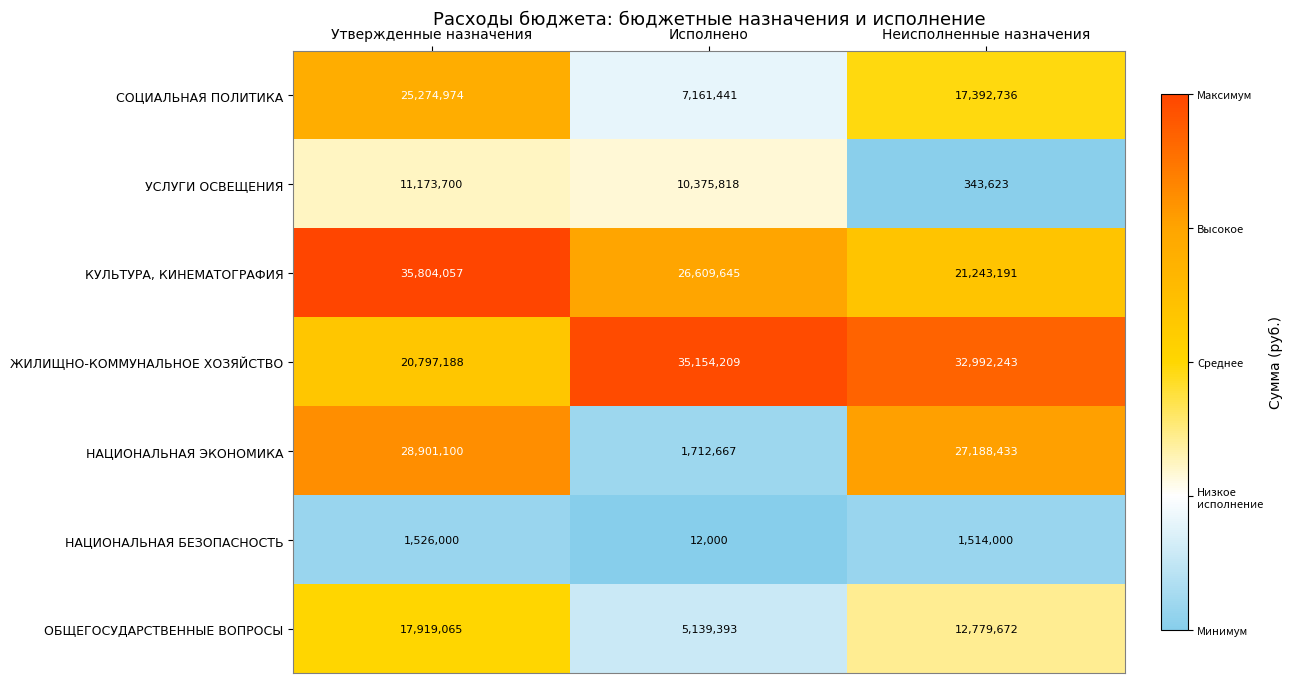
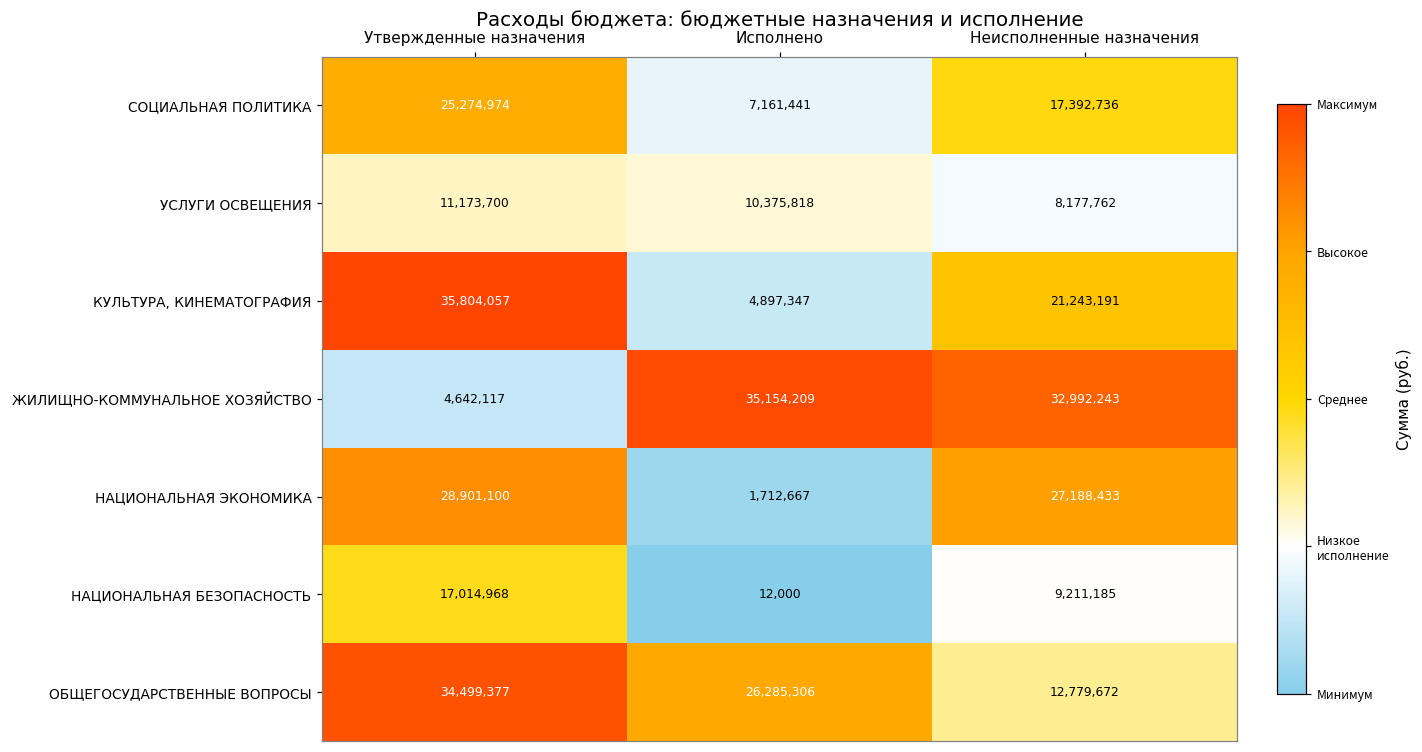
УСЛУГИ ОСВЕЩЕНИЯ, Неисполненные назначения: 343,623 -> 8,177,762
КУЛЬТУРА, КИНЕМАТОГРАФИЯ, Исполнено: 26,609,645 -> 4,897,347
ЖИЛИЩНО-КОММУНАЛЬНОЕ ХОЗЯЙСТВО, Утвержденные назначения: 20,797,188 -> 4,642,117
НАЦИОНАЛЬНАЯ БЕЗОПАСНОСТЬ, Утвержденные назначения: 1,526,000 -> 17,014,968
НАЦИОНАЛЬНАЯ БЕЗОПАСНОСТЬ, Неисполненные назначения: 1,514,000 -> 9,211,185
ОБЩЕГОСУДАРСТВЕННЫЕ ВОПРОСЫ, Утвержденные назначения: 17,919,065 -> 34,499,377
ОБЩЕГОСУДАРСТВЕННЫЕ ВОПРОСЫ, Исполнено: 5,139,393 -> 26,285,306
